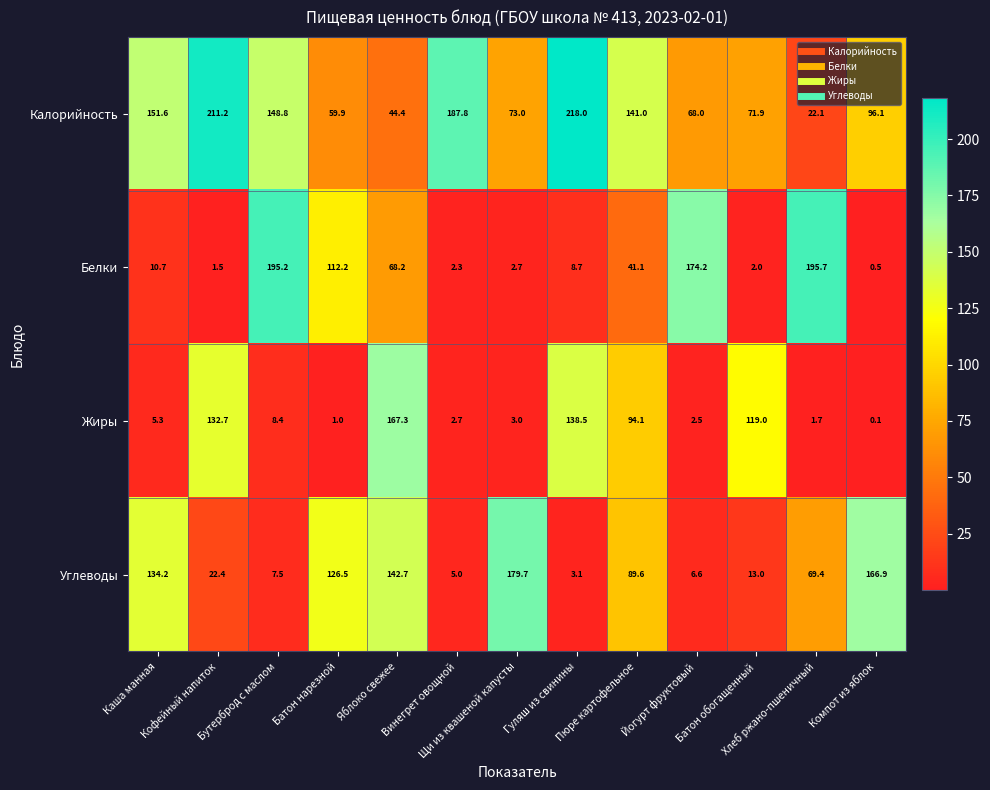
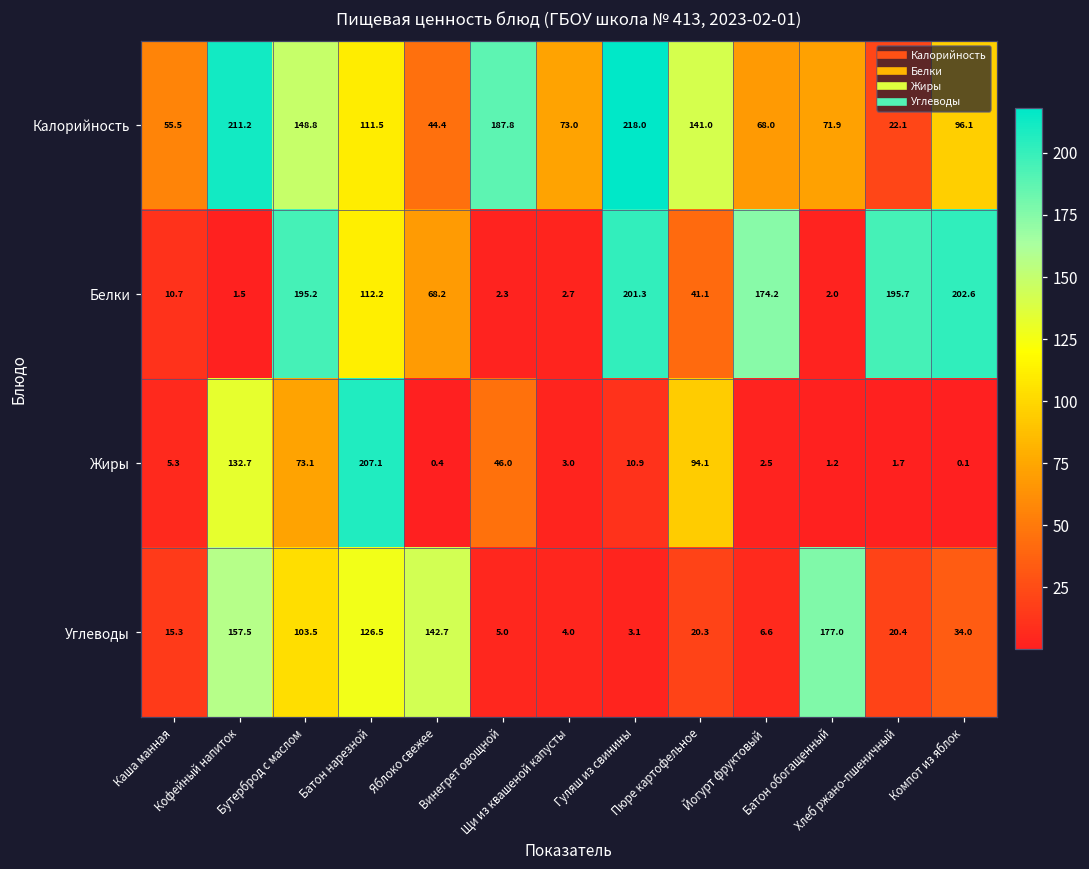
Калорийность, Каша манная: 151.6 -> 55.5
Калорийность, Батон нарезной: 59.9 -> 111.5
Белки, Гуляш из свинины: 8.7 -> 201.3
Белки, Компот из яблок: 0.5 -> 202.6
Жиры, Бутерброд с маслом: 8.4 -> 73.1
Жиры, Батон нарезной: 1.0 -> 207.1
Жиры, Яблоко свежее: 167.3 -> 0.4
Жиры, Винегрет овощной: 2.7 -> 46.0
Жиры, Гуляш из свинины: 138.5 -> 10.9
Жиры, Батон обогащенный: 119.0 -> 1.2
Углеводы, Каша манная: 134.2 -> 15.3
Углеводы, Кофейный напиток: 22.4 -> 157.5
Углеводы, Бутерброд с маслом: 7.5 -> 103.5
Углеводы, Щи из квашеной капусты: 179.7 -> 4.0
Углеводы, Пюре картофельное: 89.6 -> 20.3
Углеводы, Батон обогащенный: 13.0 -> 177.0
Углеводы, Хлеб ржано-пшеничный: 69.4 -> 20.4
Углеводы, Компот из яблок: 166.9 -> 34.0
